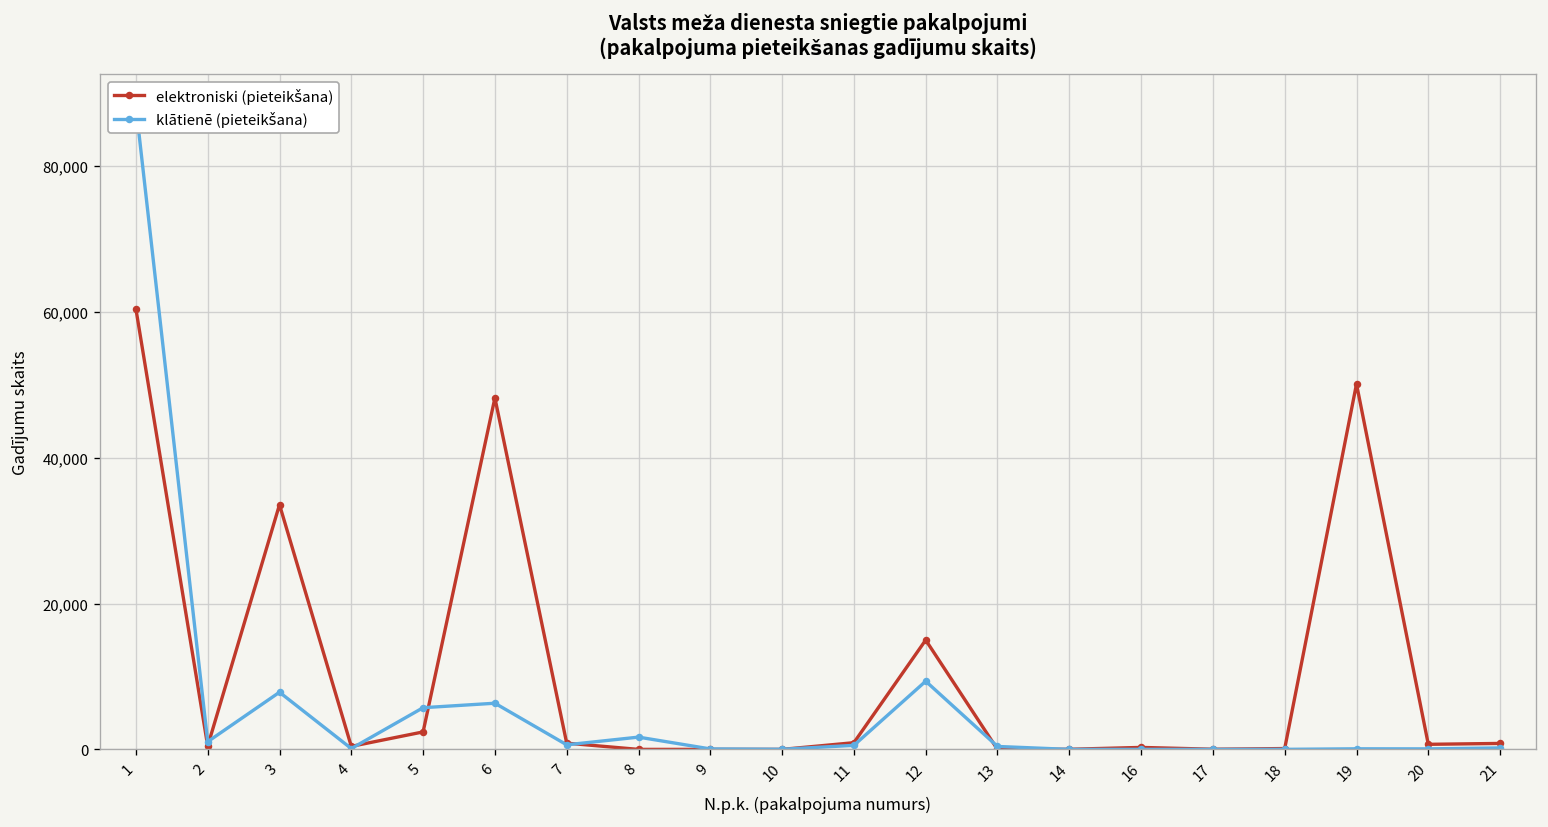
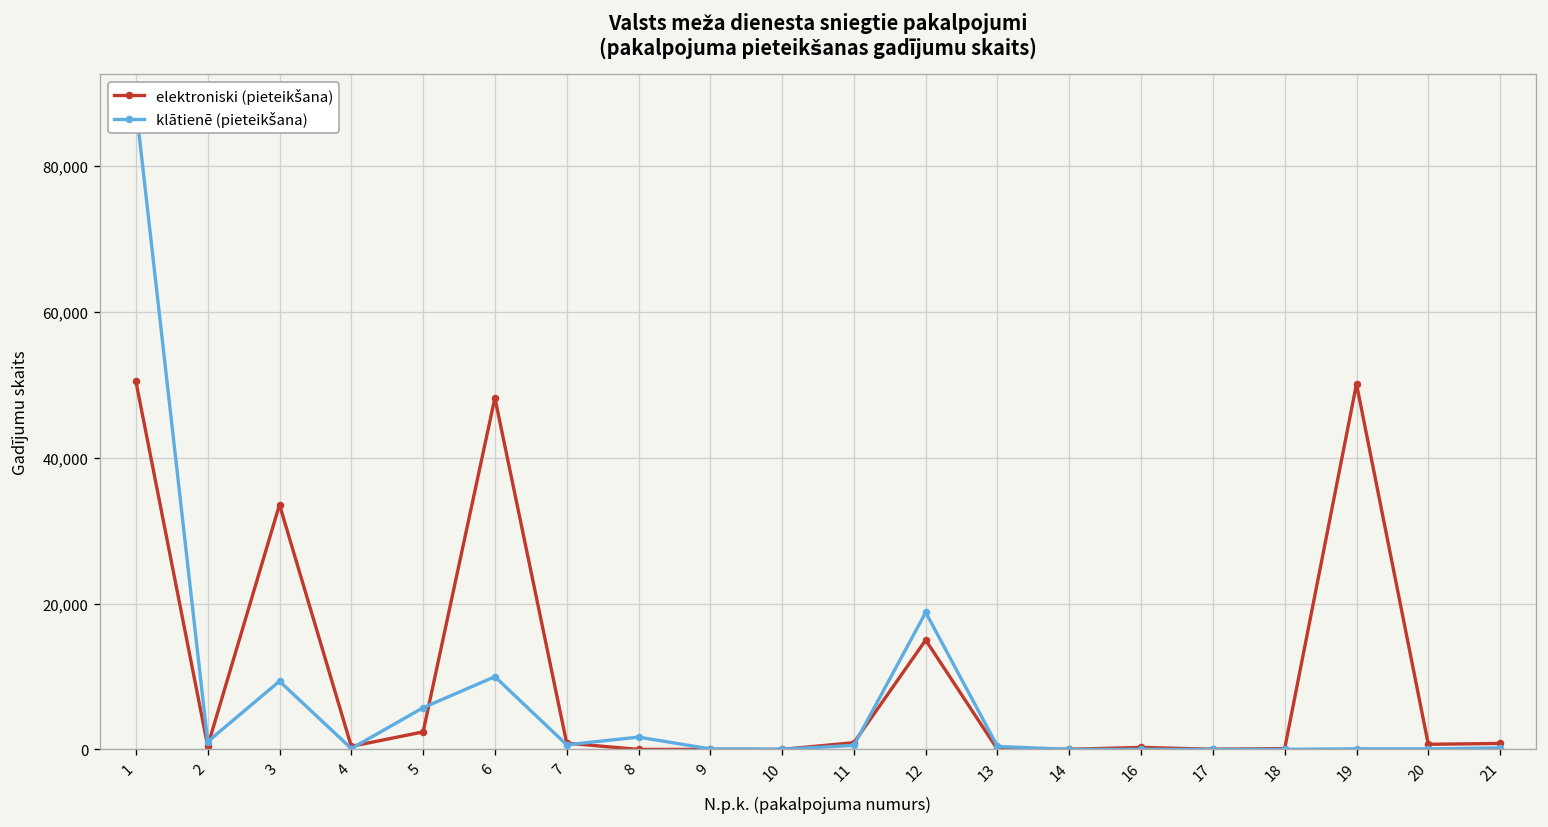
elektroniski (pieteikšana), 1: 60,000 -> 50,000
klātienē (pieteikšana), 3: 8,000 -> 9,000
klātienē (pieteikšana), 6: 6,000 -> 10,000
klātienē (pieteikšana), 12: 9,000 -> 19,000
